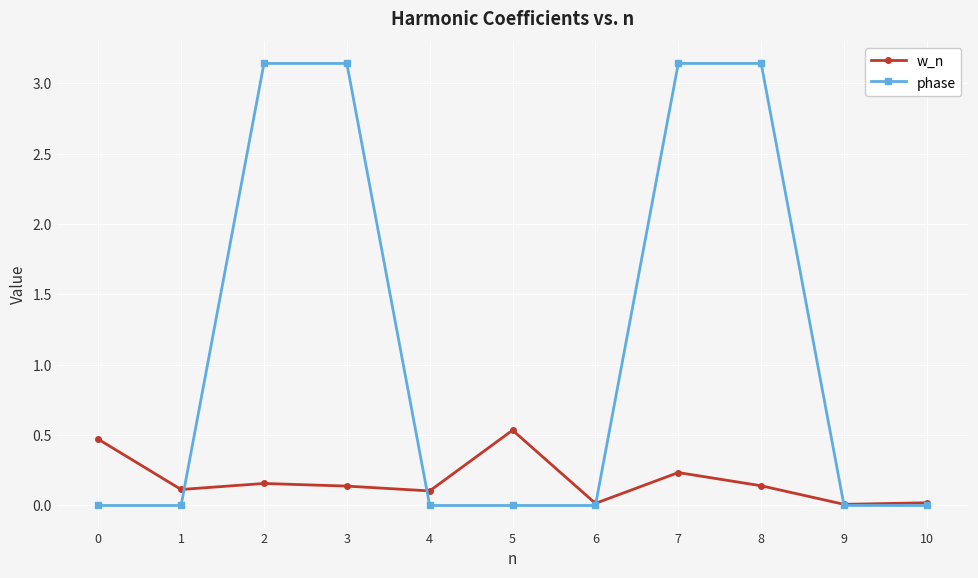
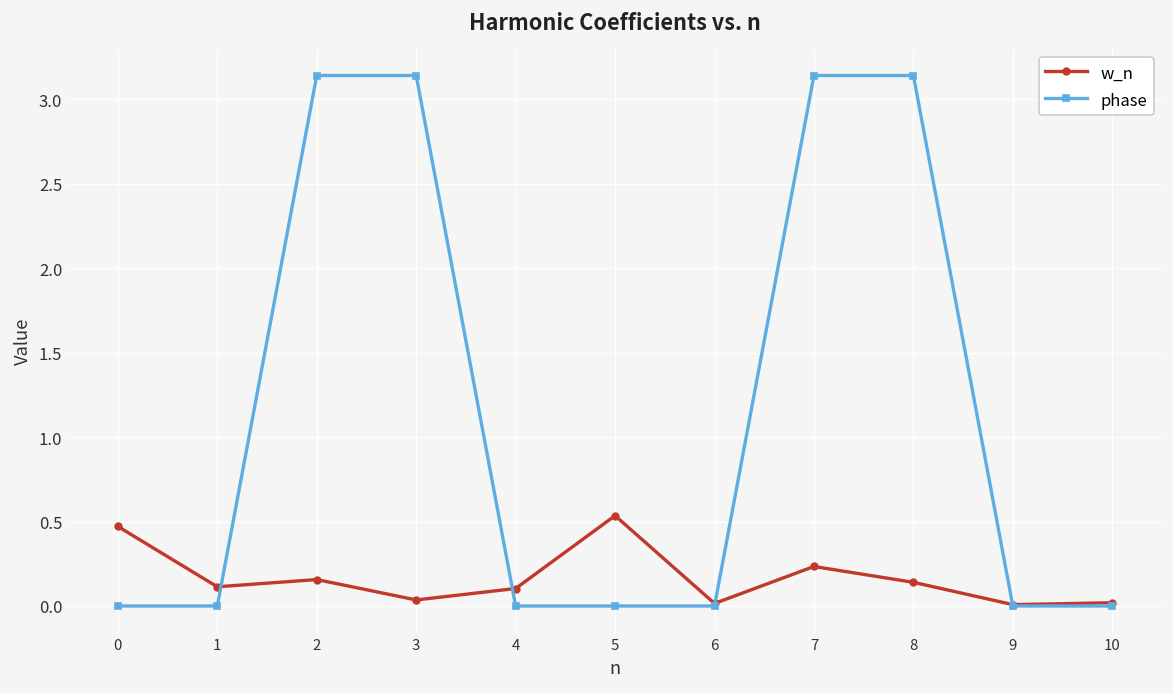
w_n, 3: 0.14 -> 0.04
